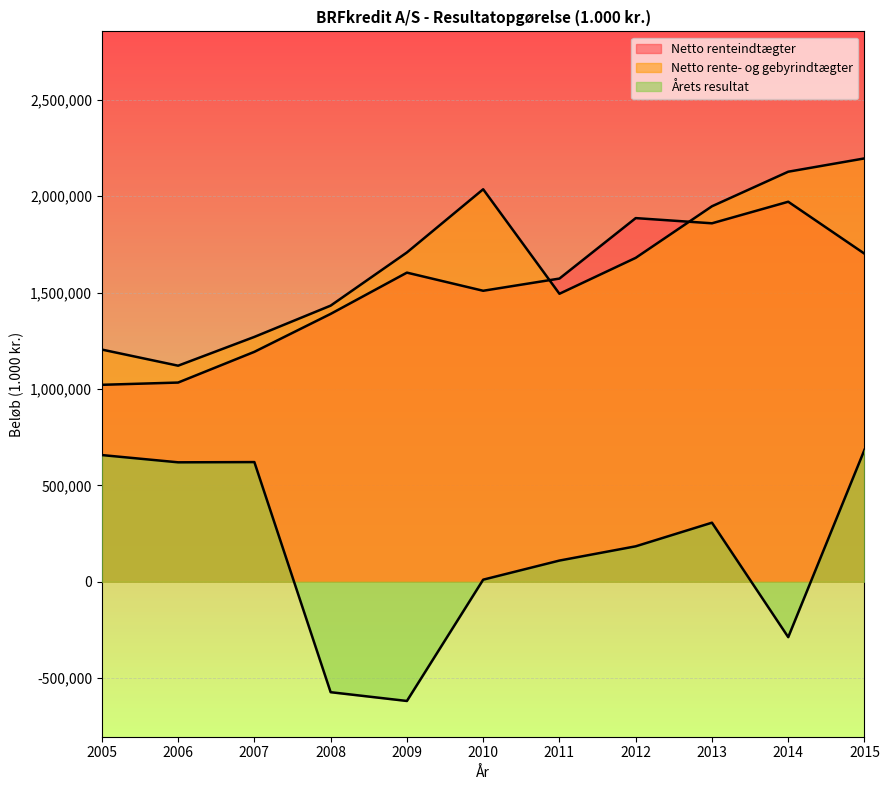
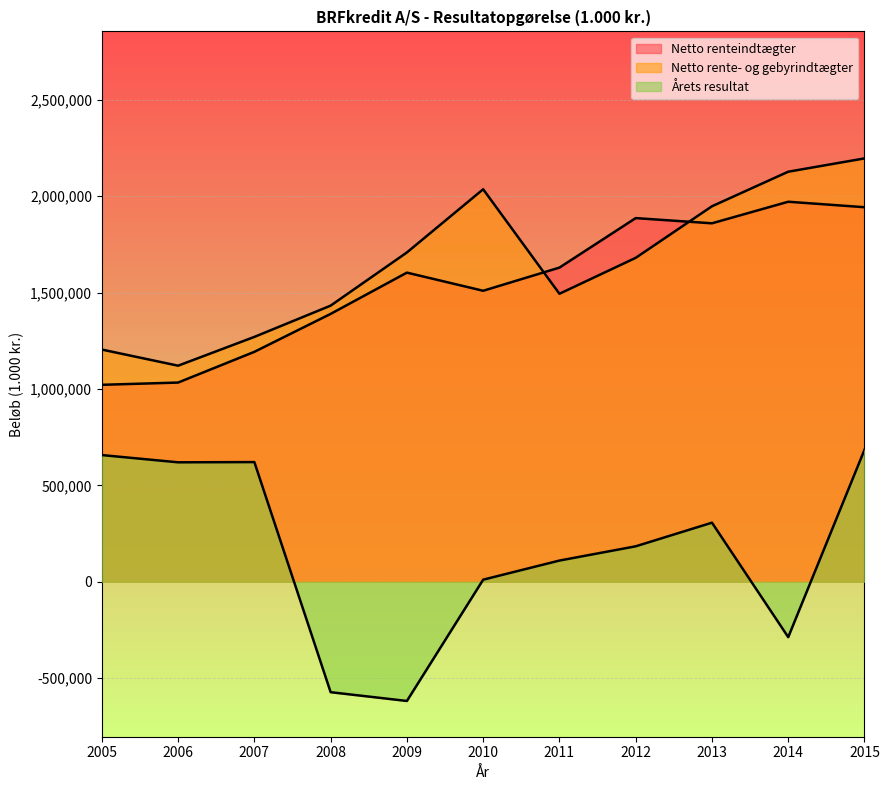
Netto renteindtægter, 2011: 1,570,000 -> 1,630,000
Netto renteindtægter, 2015: 1,700,000 -> 1,940,000
